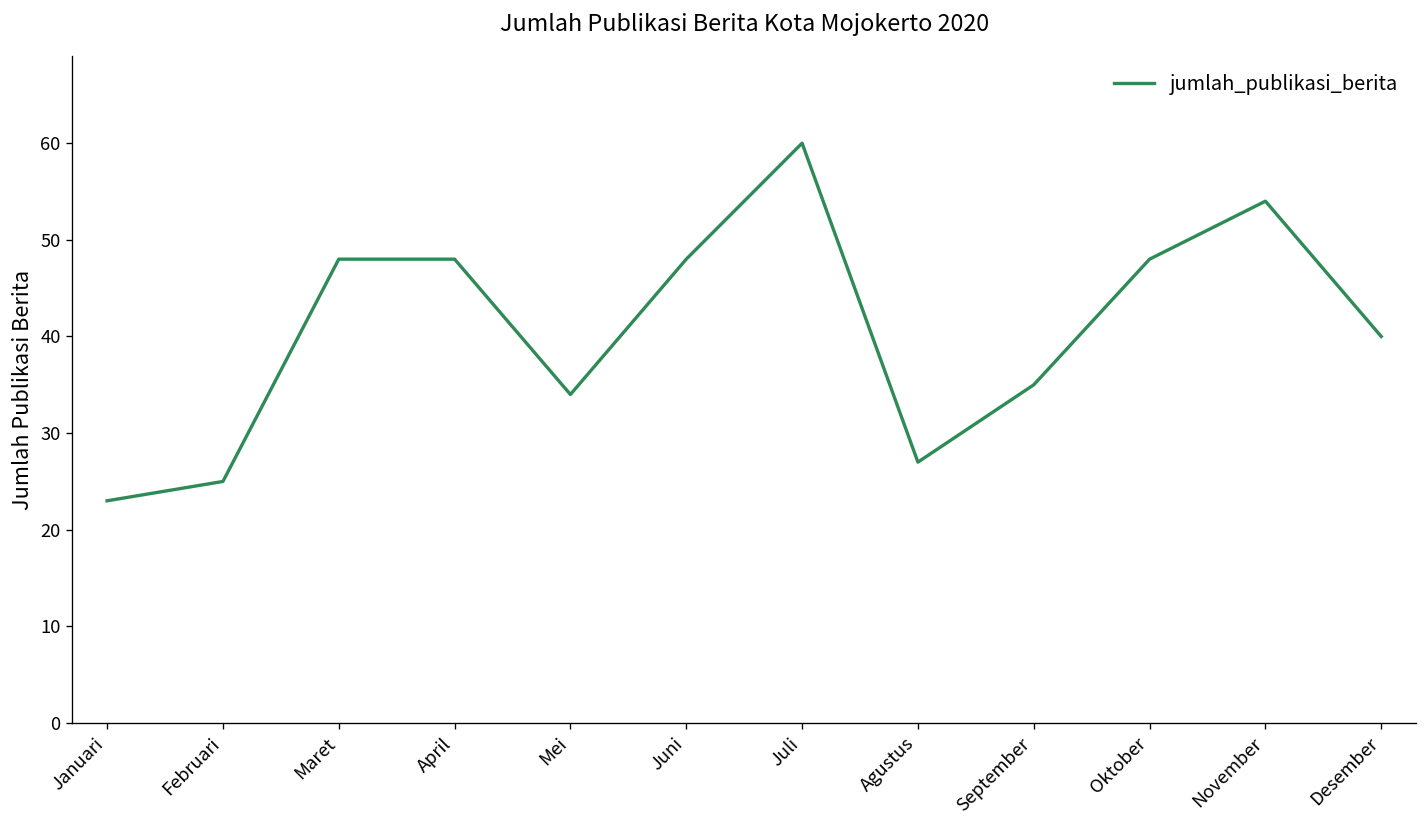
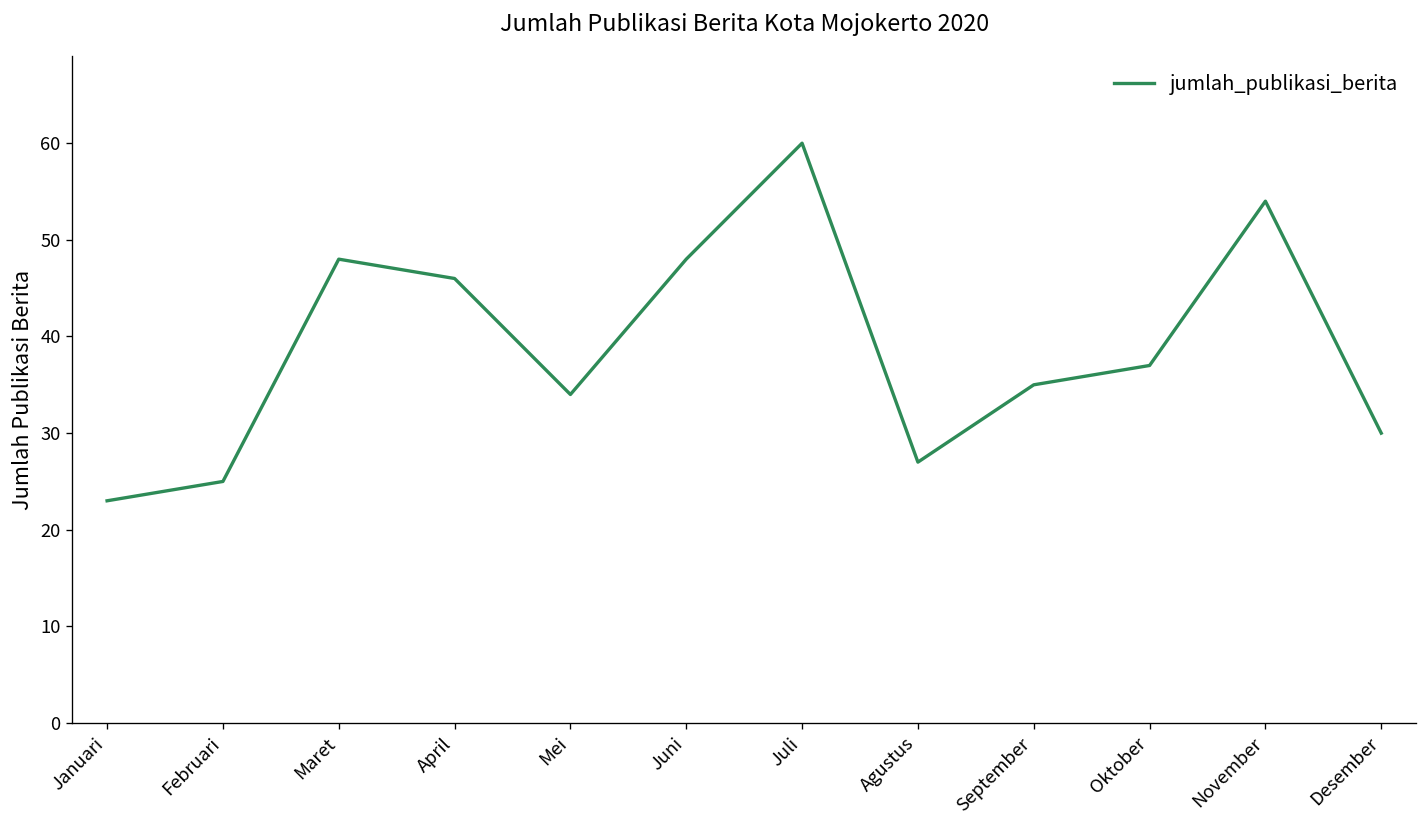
April: 48 -> 46
Oktober: 48 -> 37
Desember: 40 -> 30
